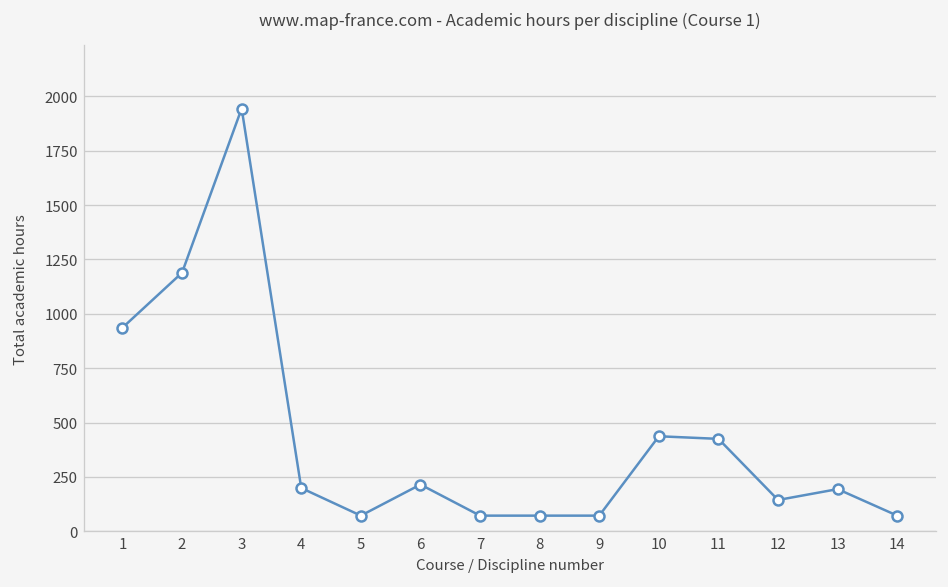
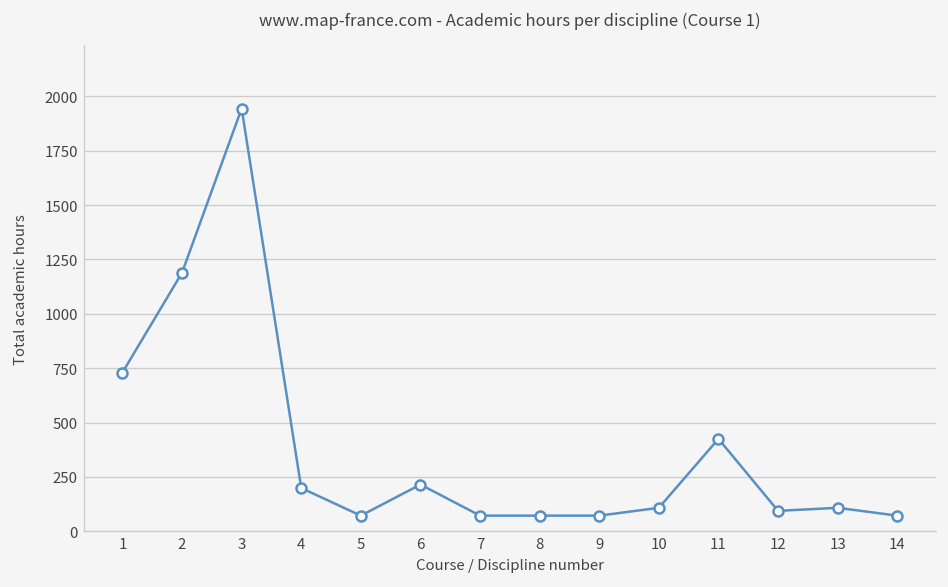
1: 940 -> 730
10: 440 -> 110
12: 140 -> 90
13: 190 -> 110
